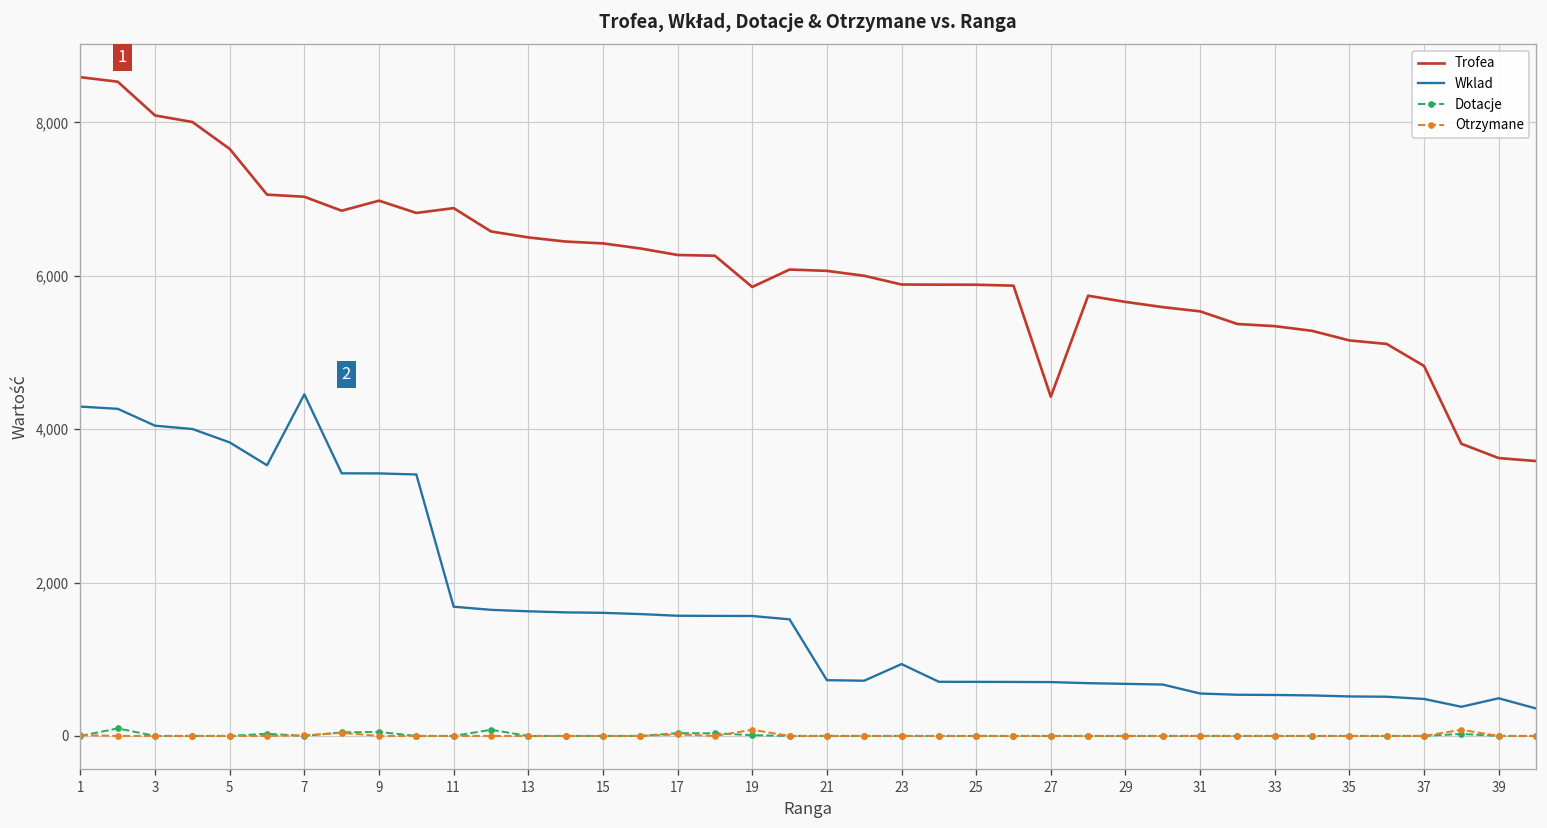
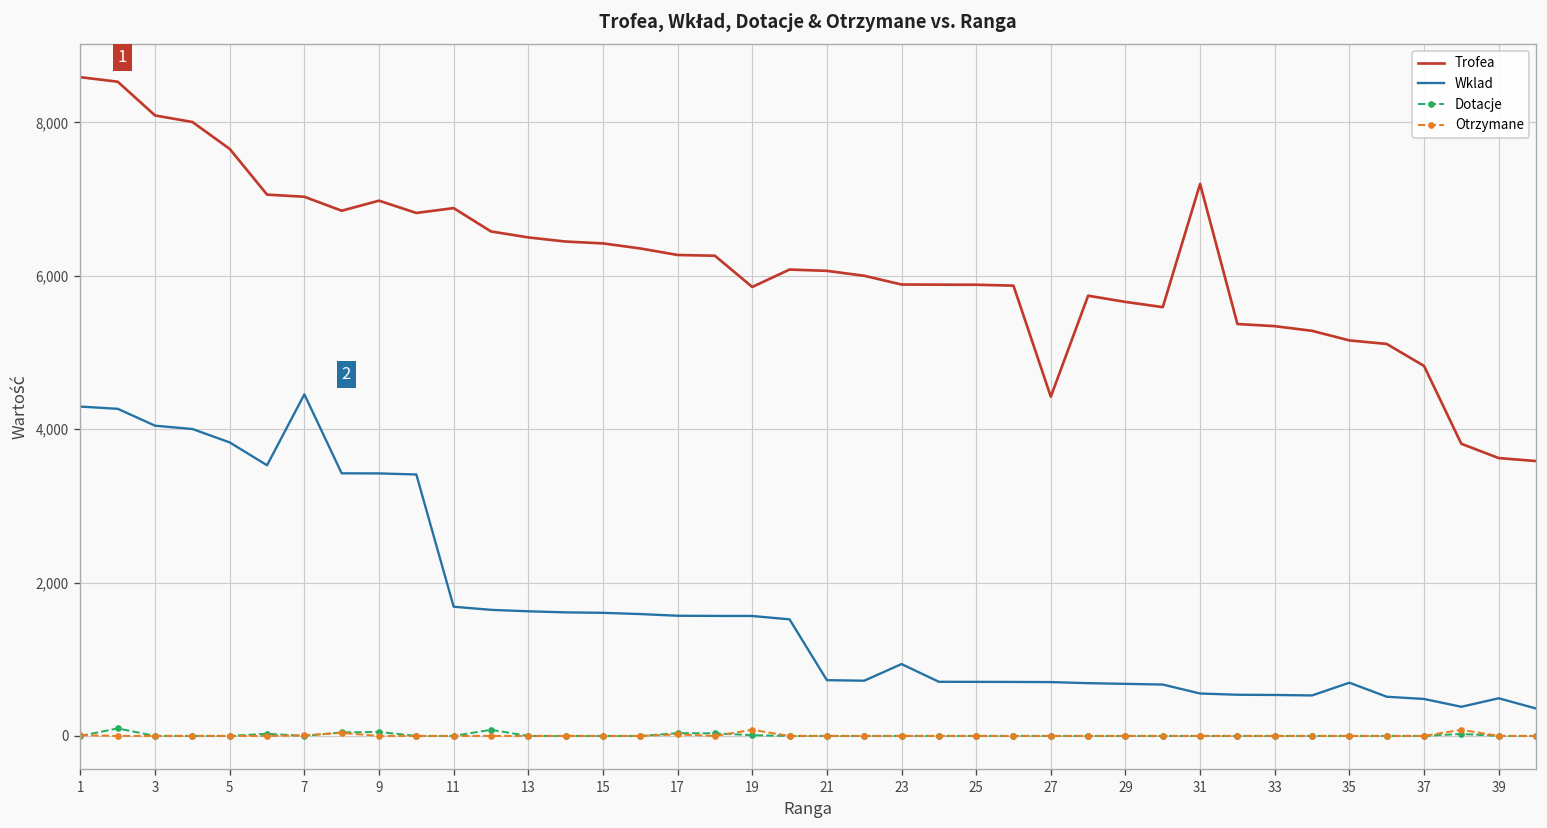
Trofea, 31: 5,500 -> 7,200
Wklad, 35: 500 -> 700
